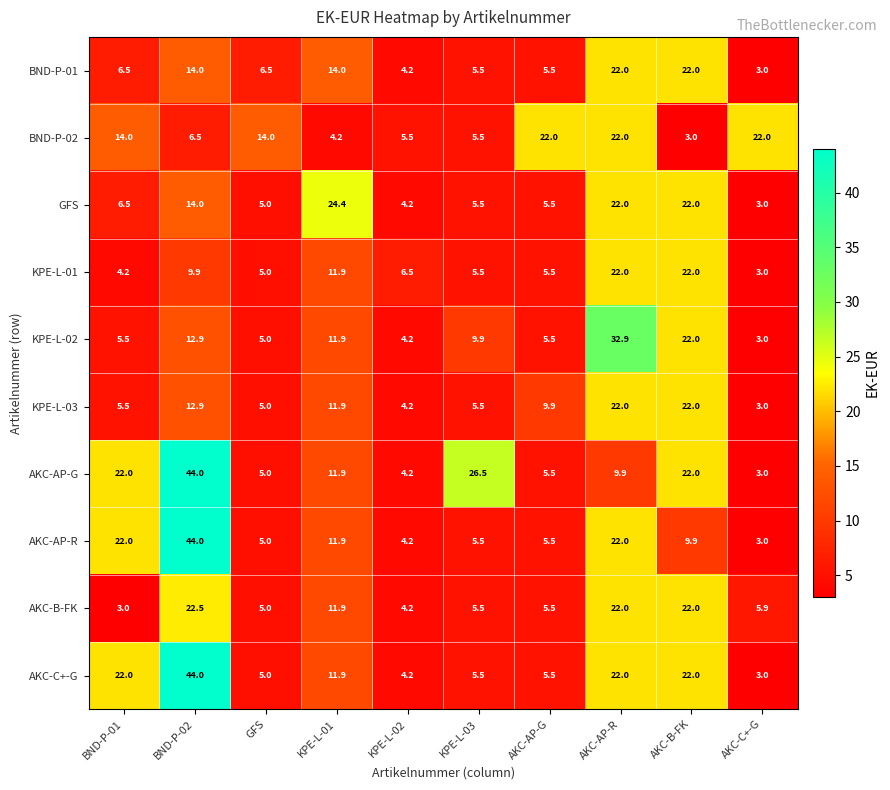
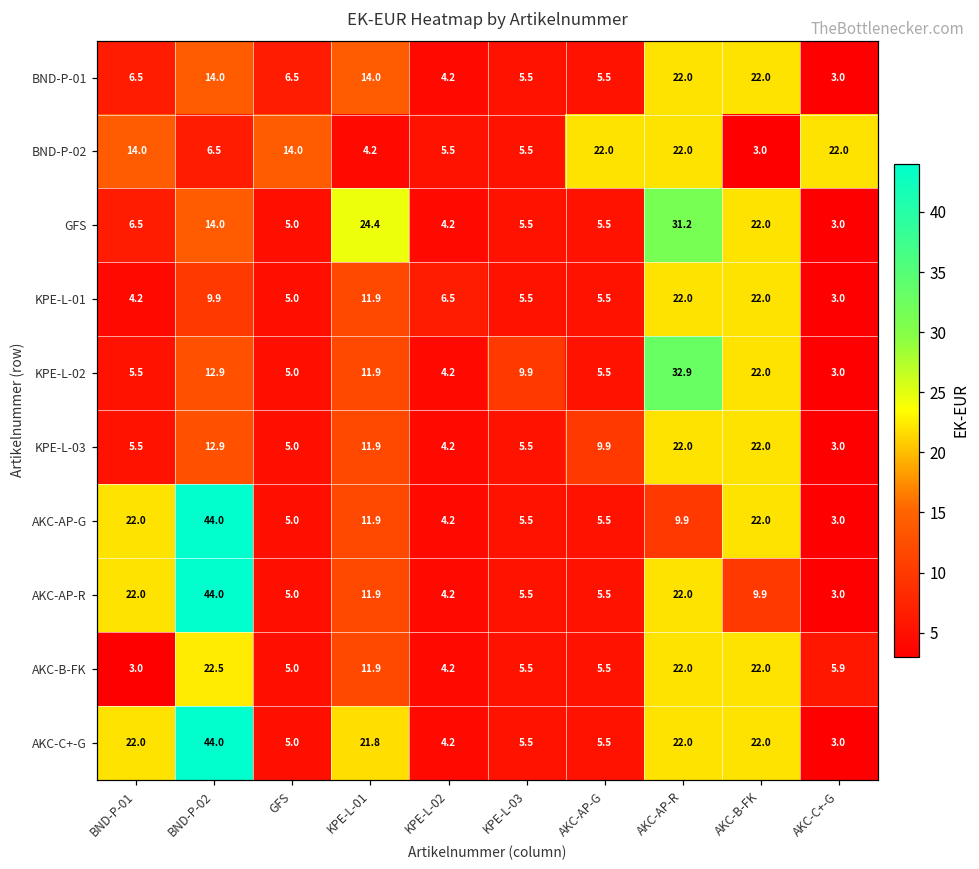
GFS, AKC-AP-R: 22.0 -> 31.2
AKC-AP-G, KPE-L-03: 26.5 -> 5.5
AKC-C+-G, KPE-L-01: 11.9 -> 21.8
